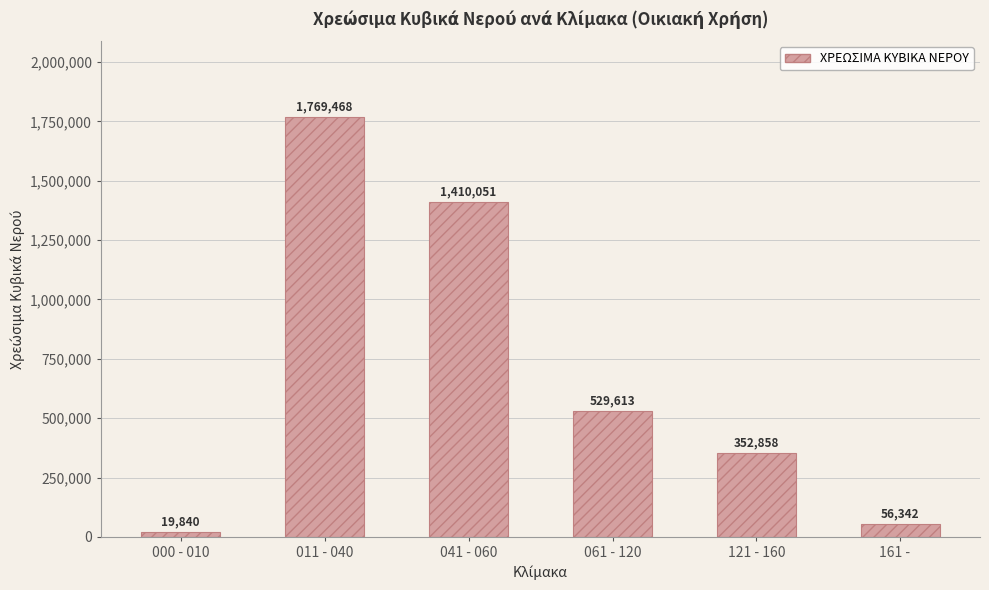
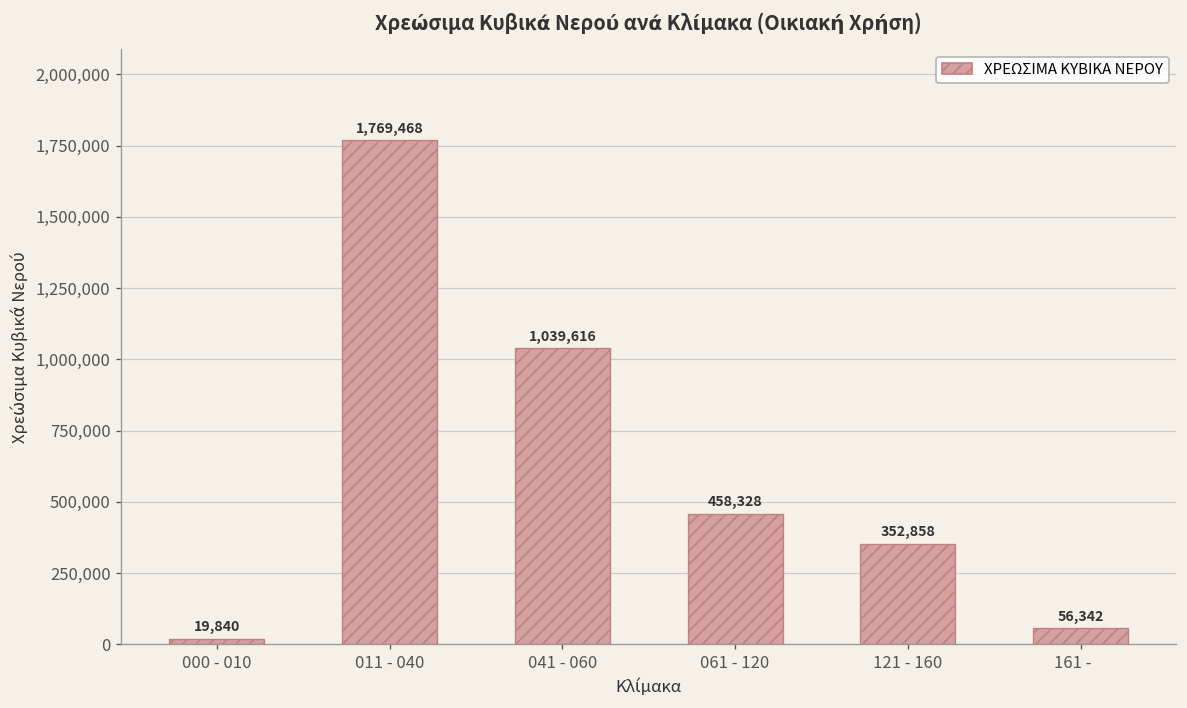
041 - 060: 1,410,051 -> 1,039,616
061 - 120: 529,613 -> 458,328
